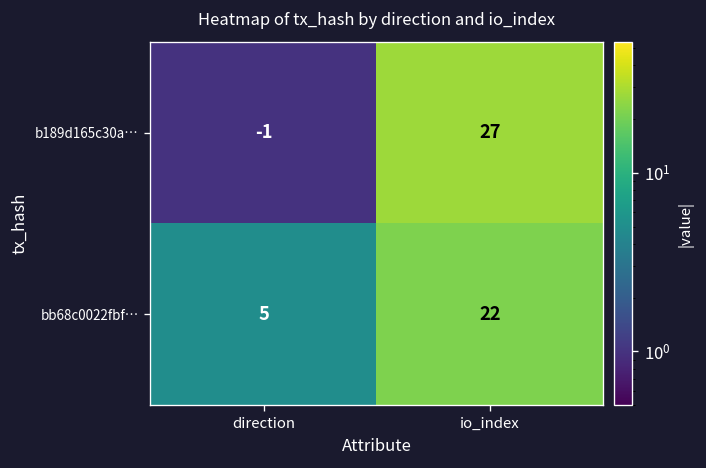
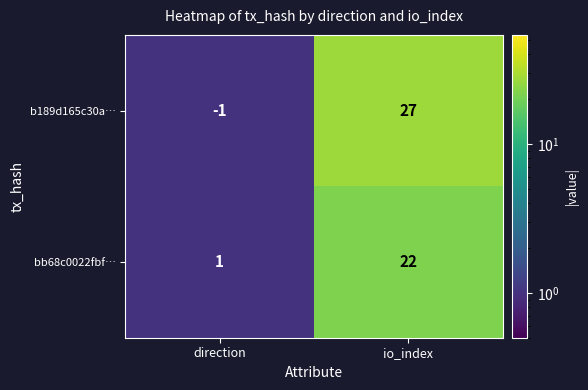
bb68c0022fbf…, direction: 5 -> 1
